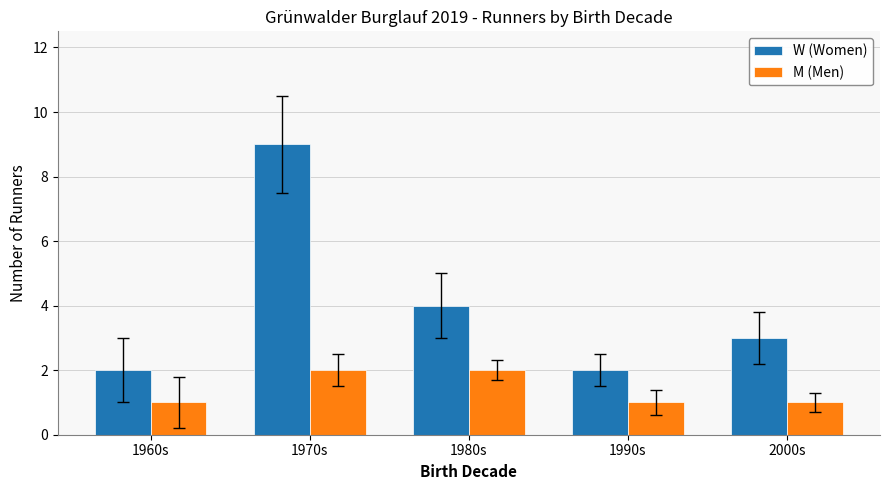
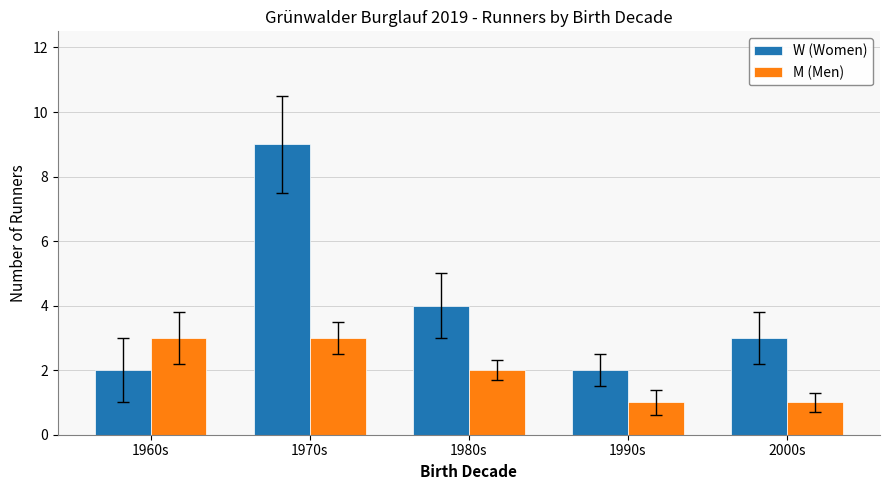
M (Men), 1960s: 1 -> 3
M (Men), 1970s: 2 -> 3
